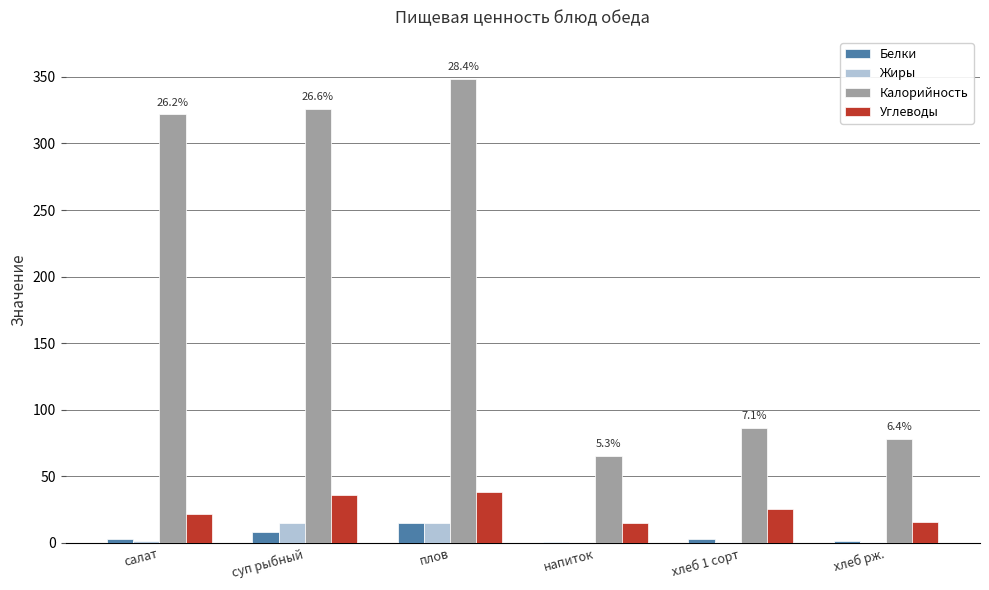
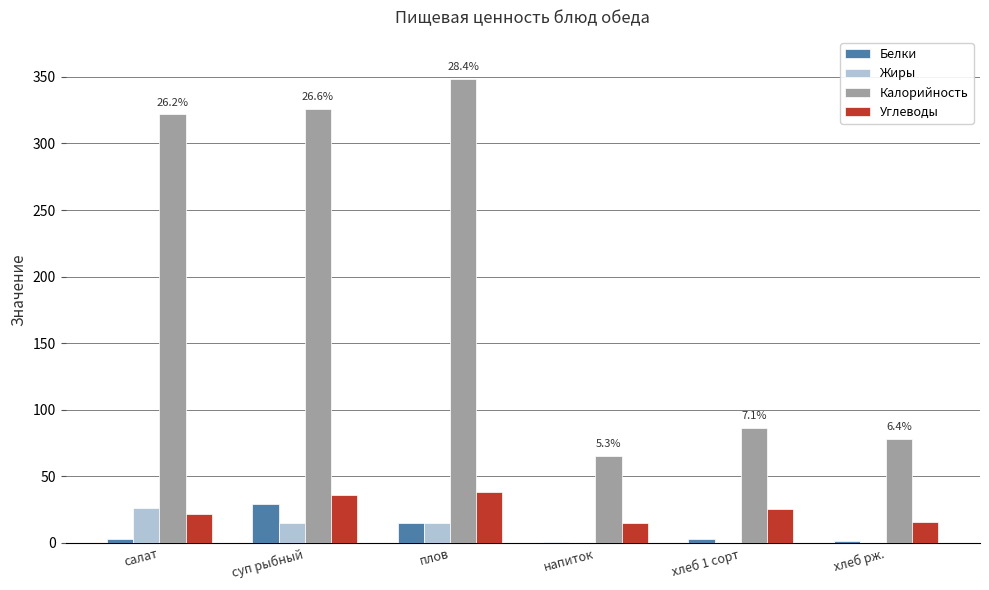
Жиры, салат: 1 -> 26
Белки, суп рыбный: 9 -> 29
